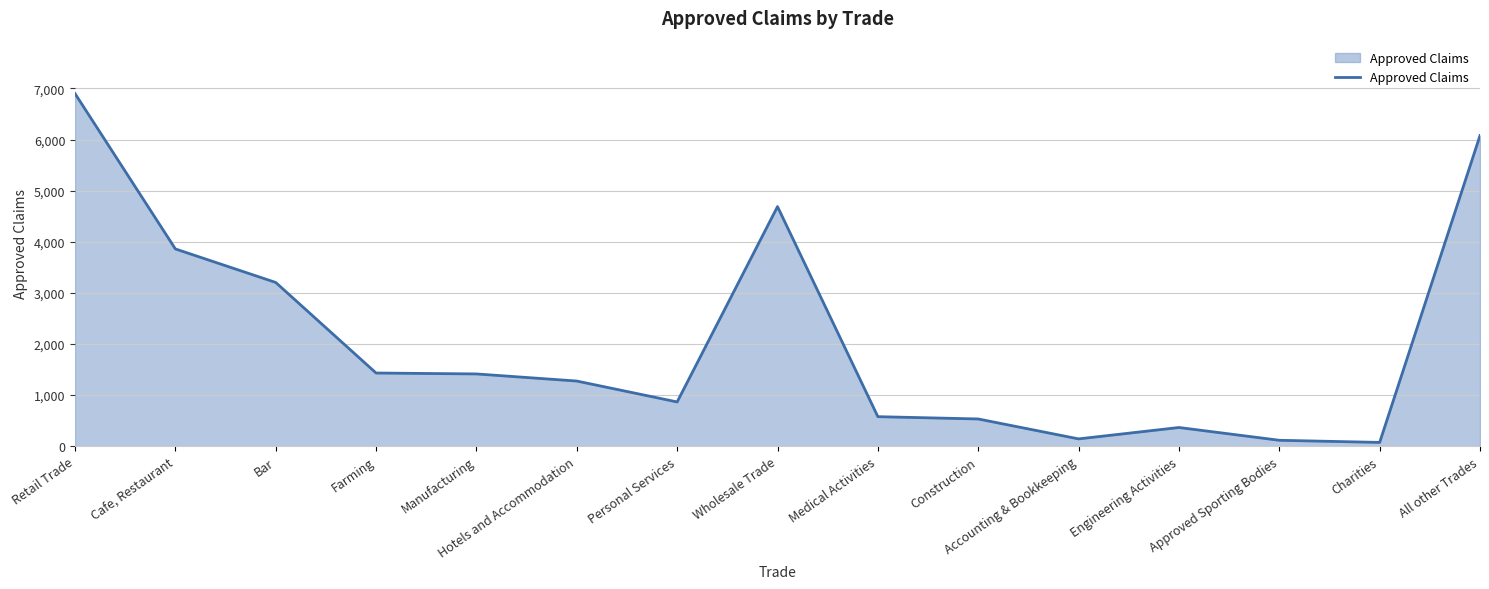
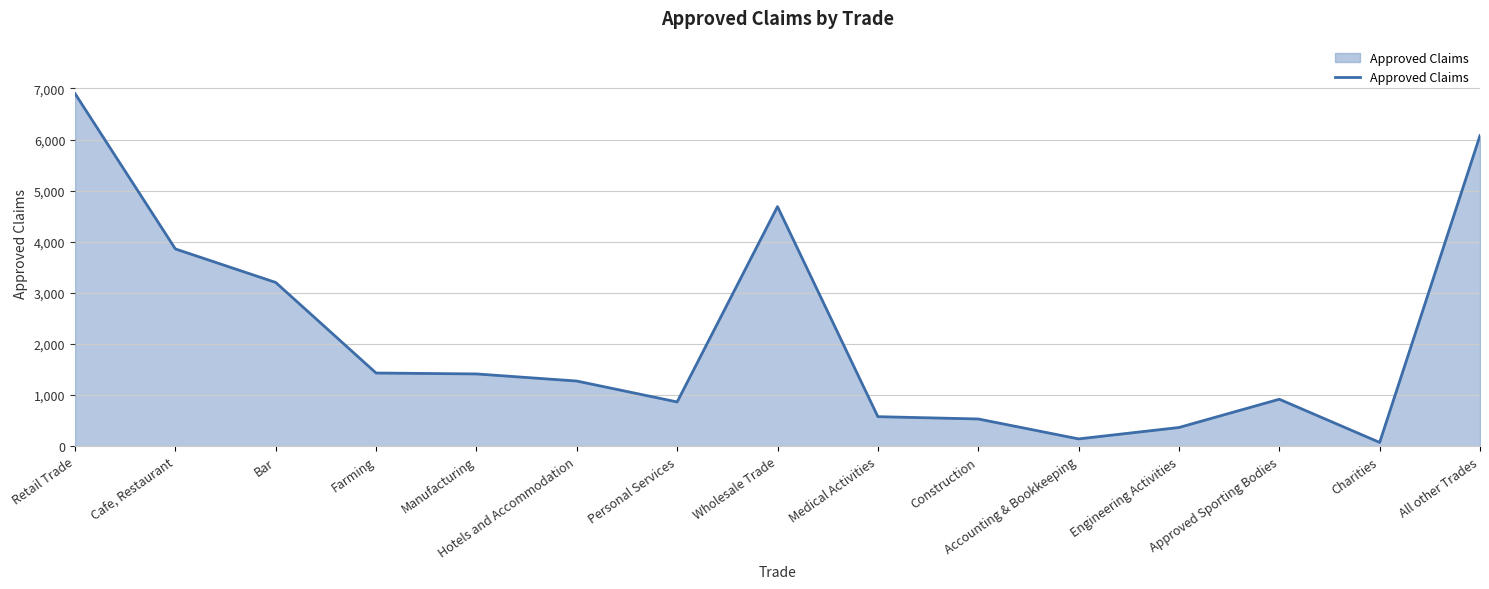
Approved Sporting Bodies: 100 -> 900
